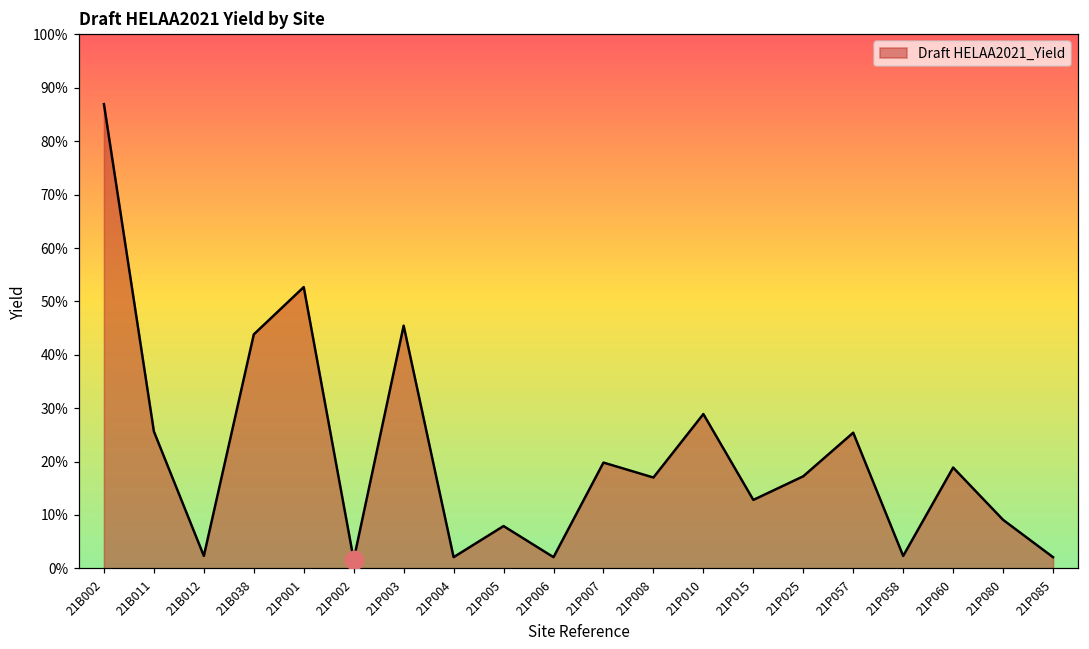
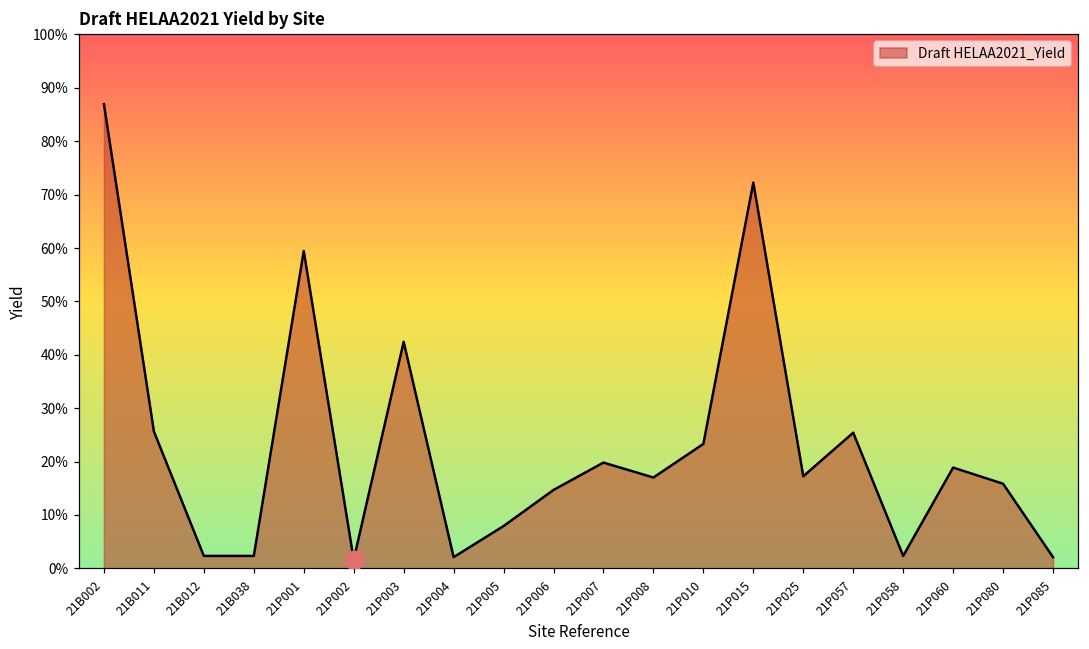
Draft HELAA2021_Yield, 21B038: 44% -> 2%
Draft HELAA2021_Yield, 21P001: 53% -> 59%
Draft HELAA2021_Yield, 21P003: 45% -> 42%
Draft HELAA2021_Yield, 21P006: 2% -> 15%
Draft HELAA2021_Yield, 21P010: 29% -> 23%
Draft HELAA2021_Yield, 21P015: 13% -> 72%
Draft HELAA2021_Yield, 21P080: 9% -> 16%
